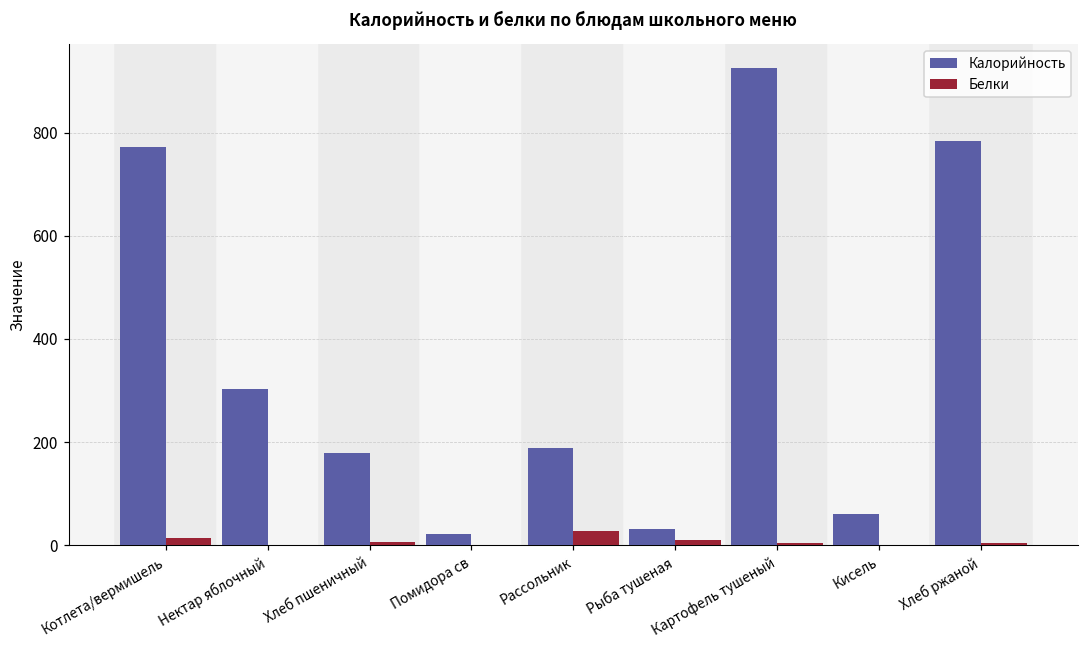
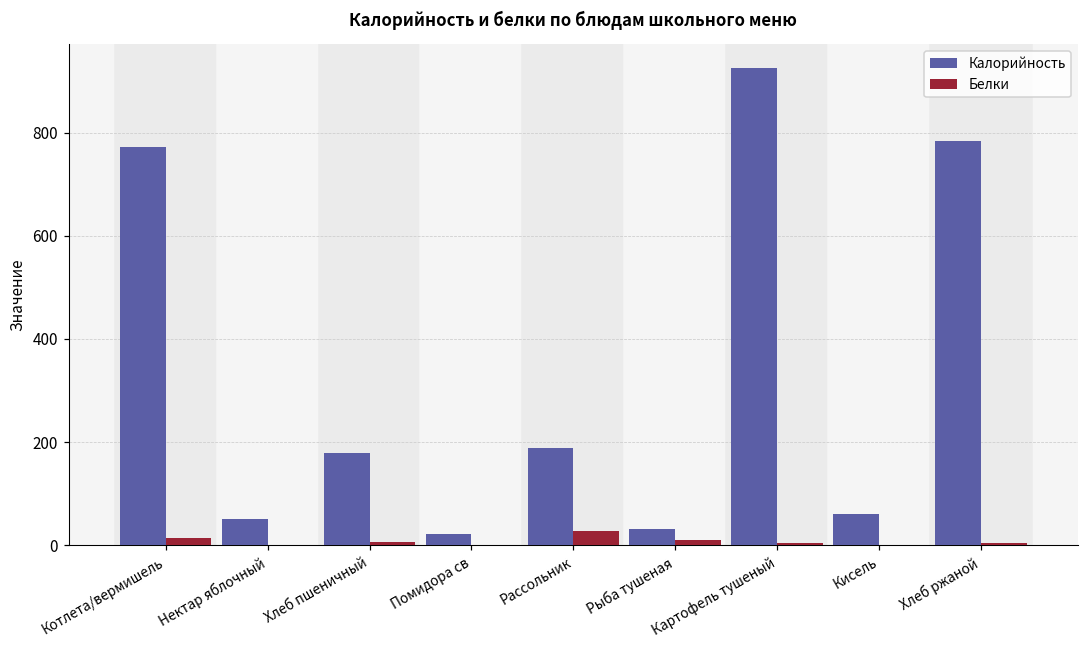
Калорийность, Нектар яблочный: 300 -> 50
